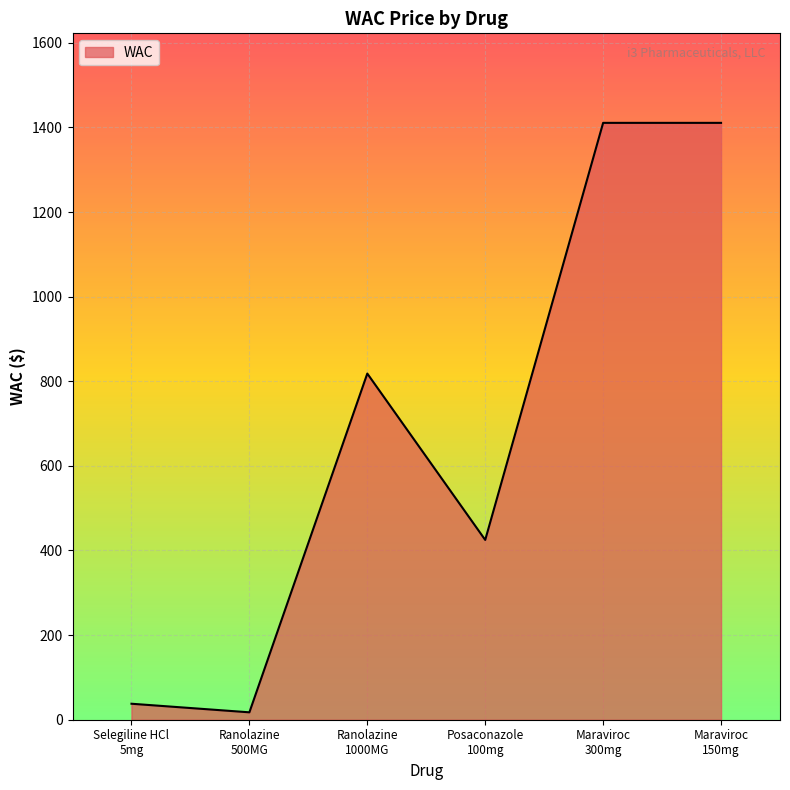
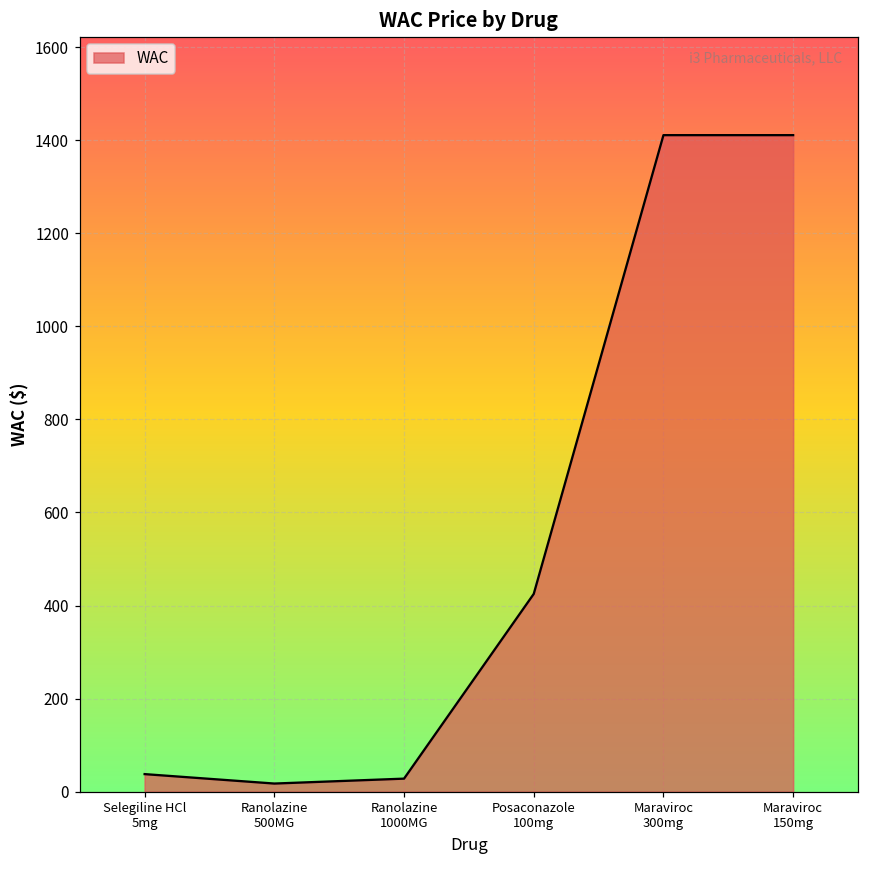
Ranolazine 1000MG: 820 -> 30
